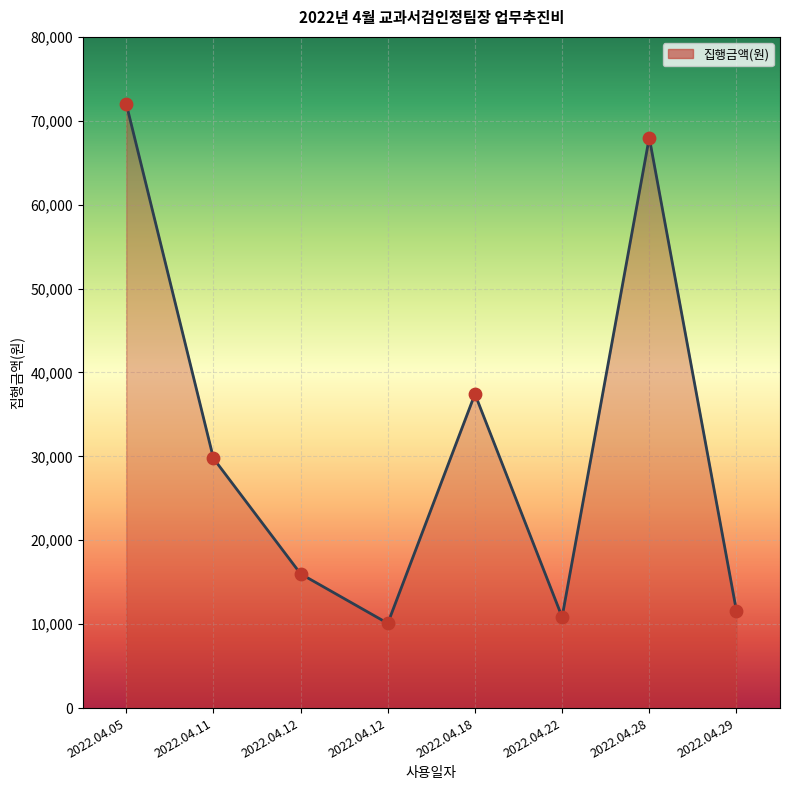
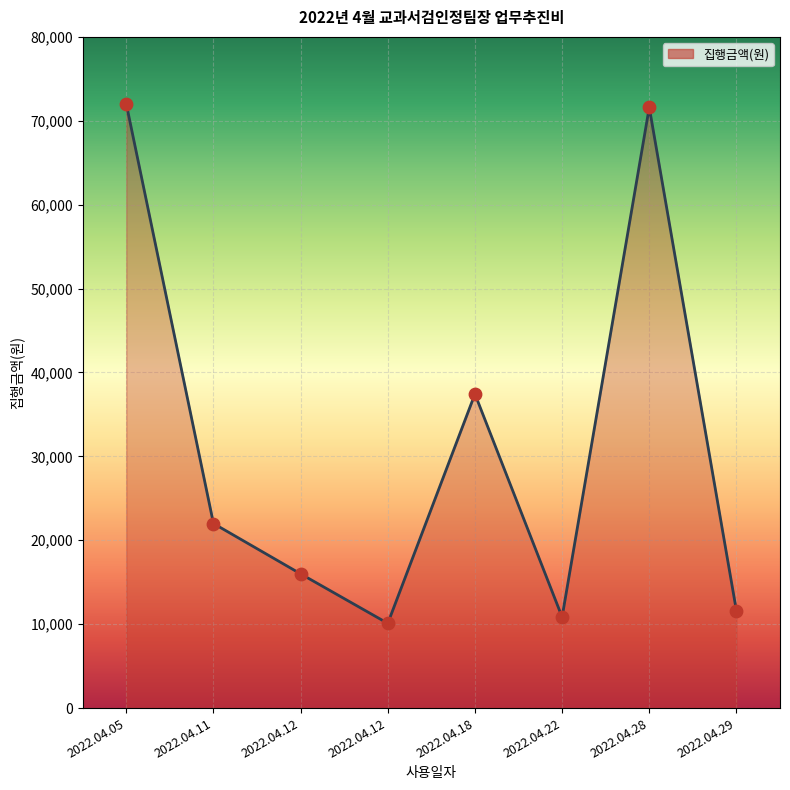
2022.04.11: 30,000 -> 22,000
2022.04.28: 68,000 -> 72,000
